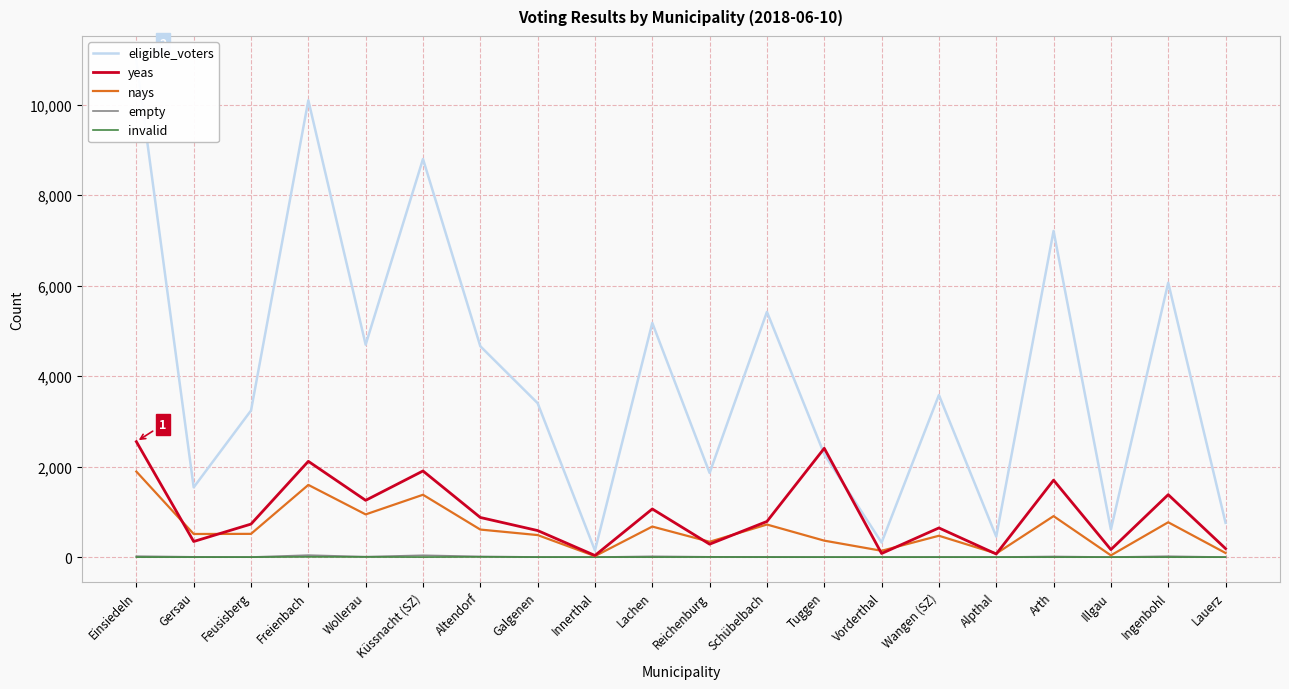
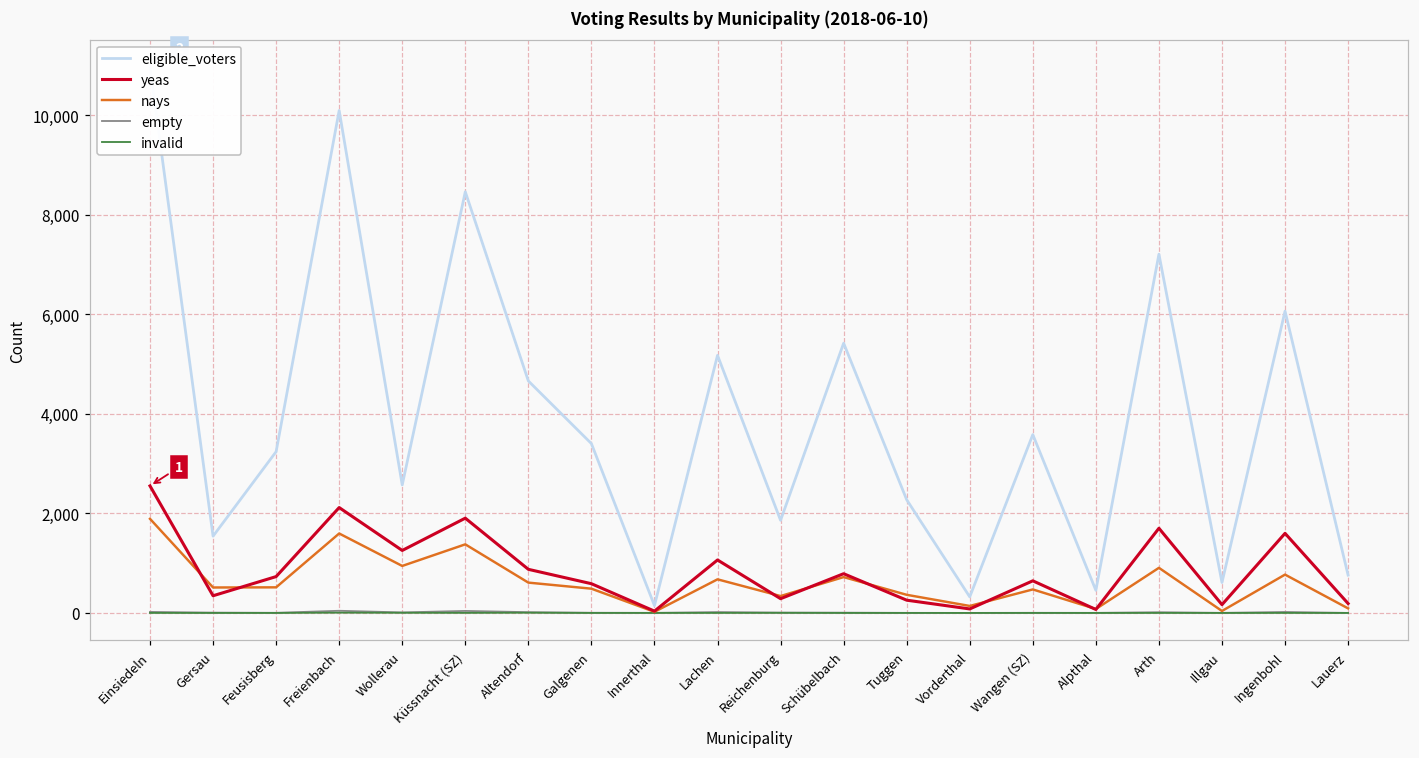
eligible_voters, Wollerau: 4,700 -> 2,600
eligible_voters, Küssnacht (SZ): 8,800 -> 8,500
yeas, Tuggen: 2,400 -> 300
yeas, Ingenbohl: 1,400 -> 1,600
